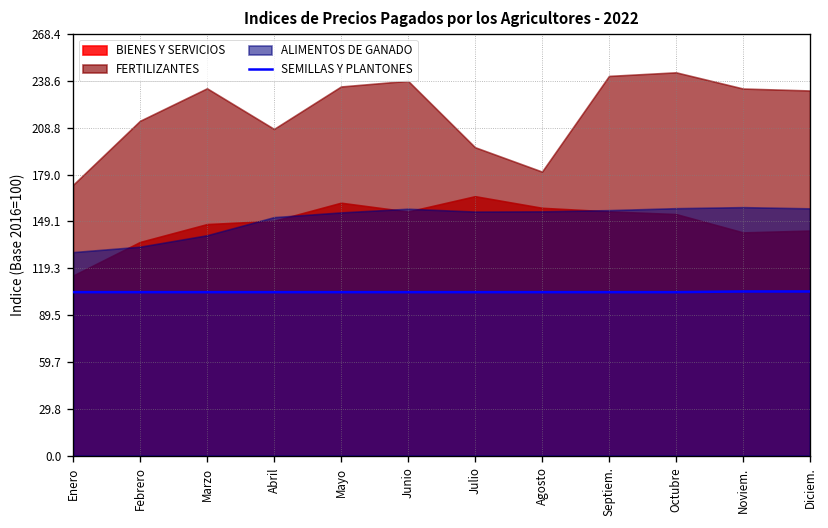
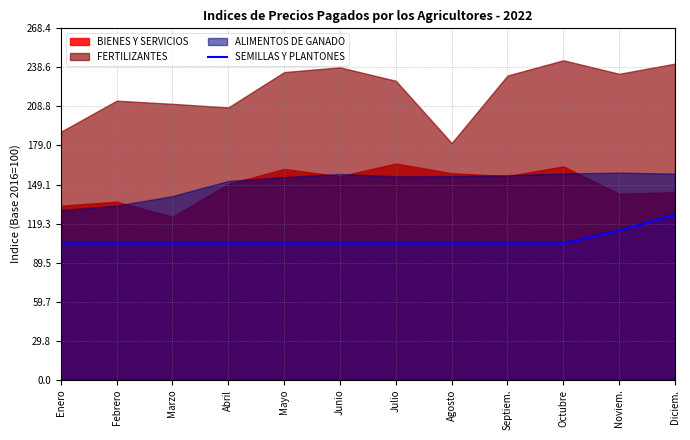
BIENES Y SERVICIOS, Enero: 115 -> 133
FERTILIZANTES, Enero: 172 -> 189
BIENES Y SERVICIOS, Marzo: 147 -> 124
FERTILIZANTES, Marzo: 234 -> 211
FERTILIZANTES, Julio: 196 -> 228
FERTILIZANTES, Septiem.: 242 -> 232
BIENES Y SERVICIOS, Octubre: 154 -> 163
SEMILLAS Y PLANTONES, Noviem.: 105 -> 114
SEMILLAS Y PLANTONES, Diciem.: 105 -> 126
FERTILIZANTES, Diciem.: 232 -> 242
